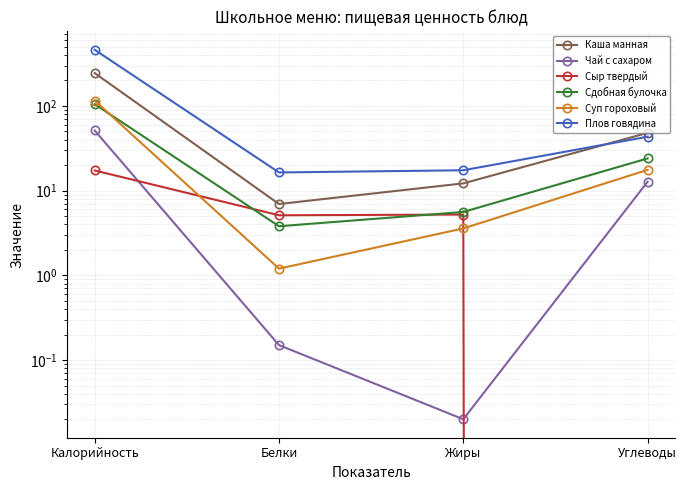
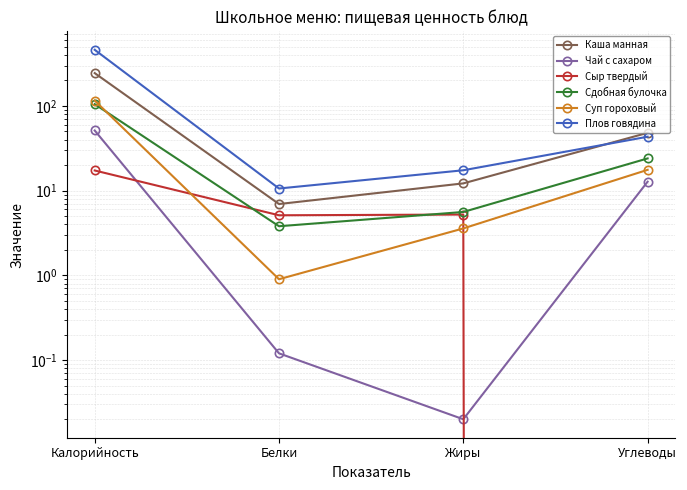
Чай с сахаром, Белки: 0.15 -> 0.12
Суп гороховый, Белки: 1.2 -> 0.9
Плов говядина, Белки: 16 -> 11
